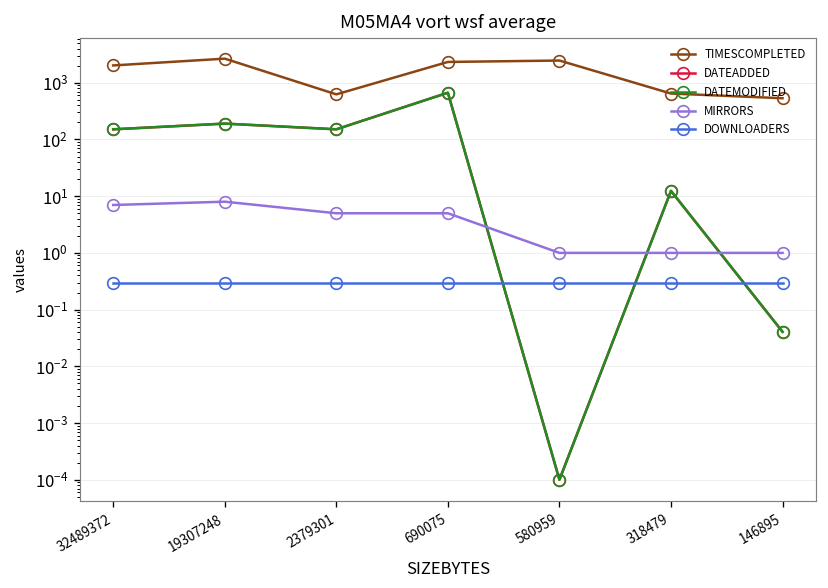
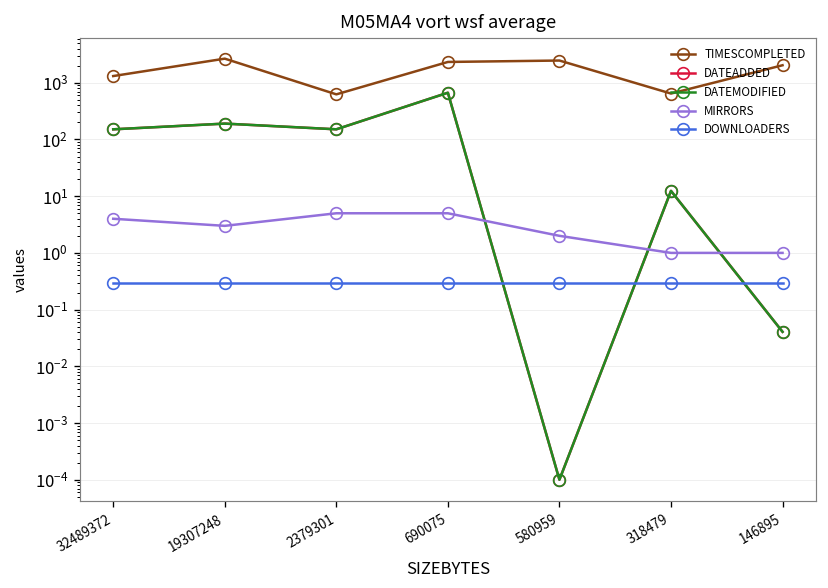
TIMESCOMPLETED, 32489372: 2000 -> 1300
MIRRORS, 32489372: 7 -> 4
MIRRORS, 19307248: 8 -> 3
MIRRORS, 580959: 1 -> 2
TIMESCOMPLETED, 146895: 500 -> 2000
